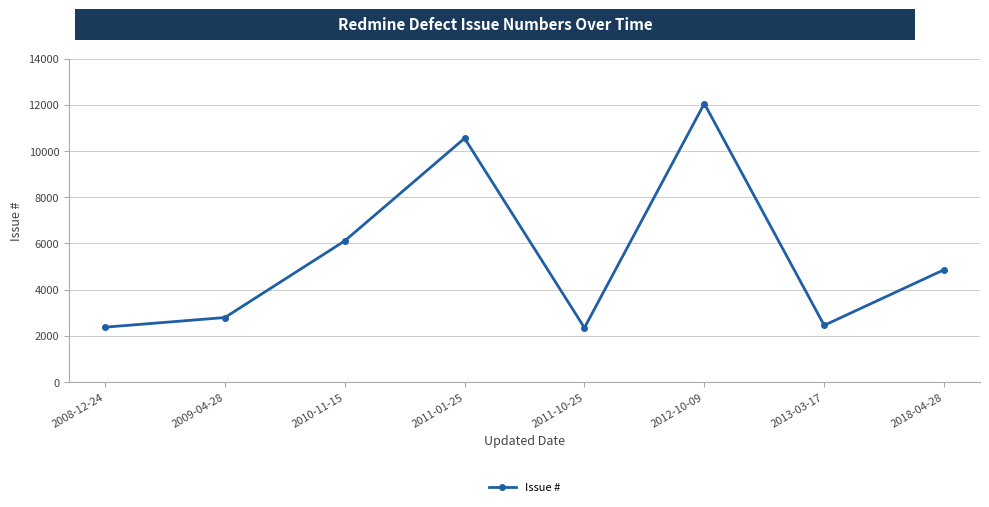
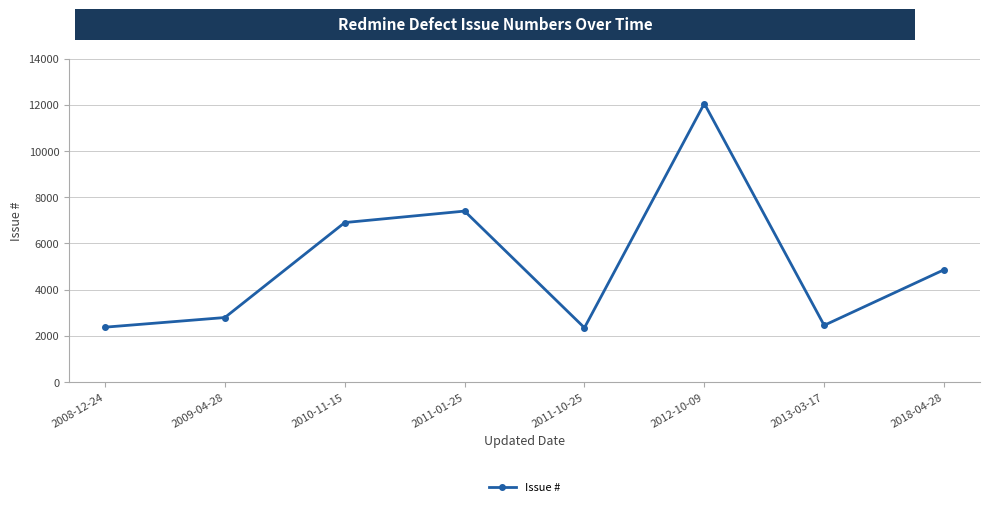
2010-11-15: 6100 -> 6900
2011-01-25: 10500 -> 7400
